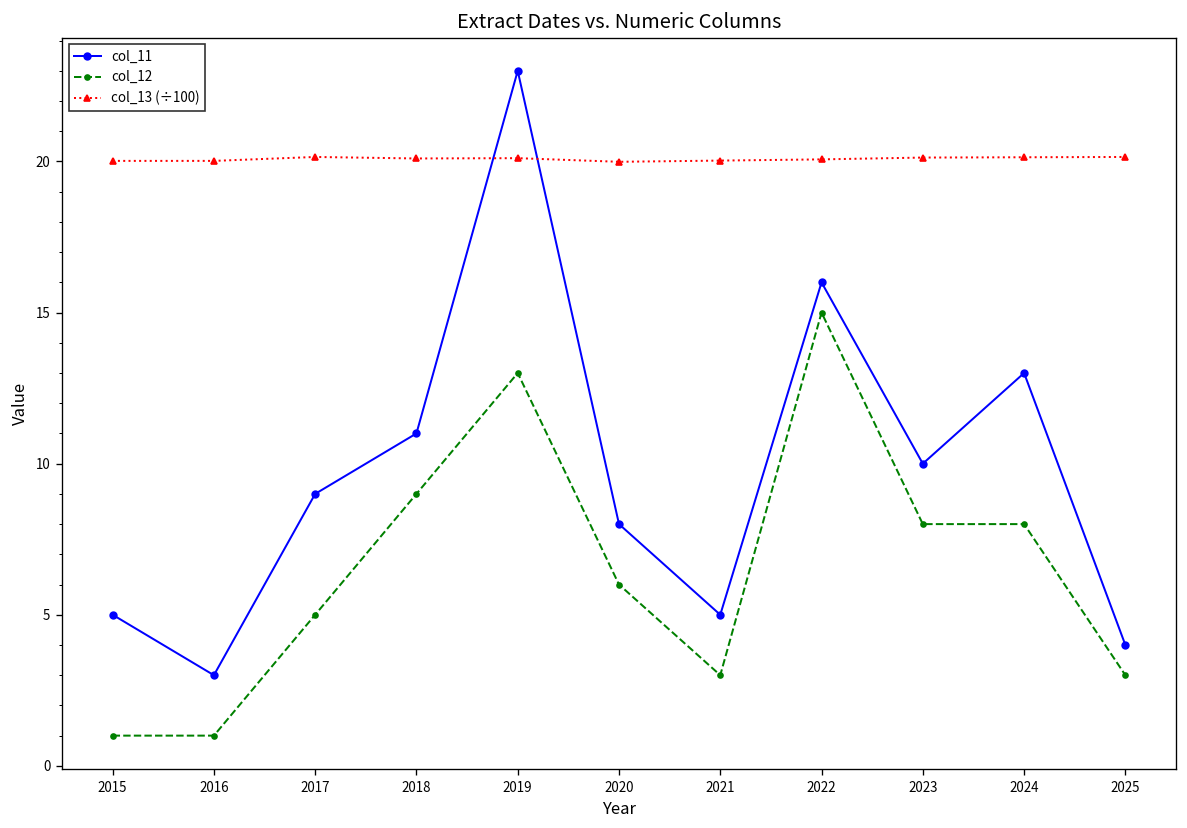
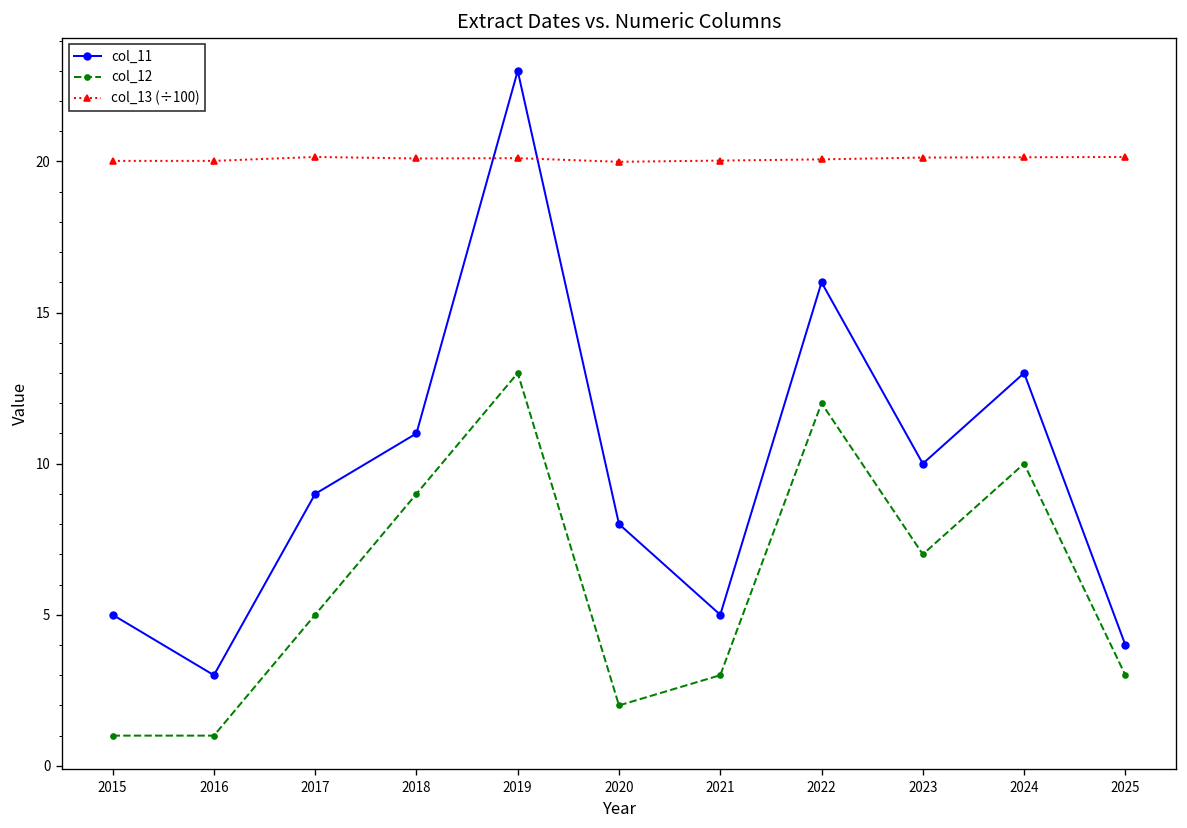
col_12, 2020: 6 -> 2
col_12, 2022: 15 -> 12
col_12, 2023: 8 -> 7
col_12, 2024: 8 -> 10
